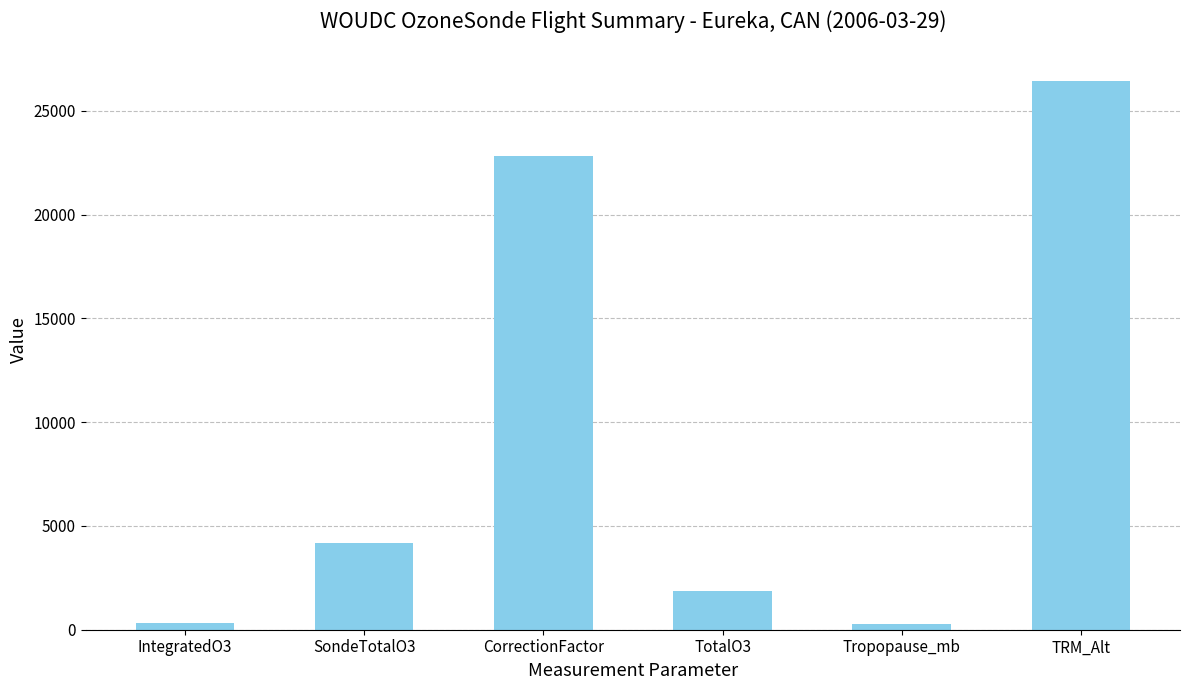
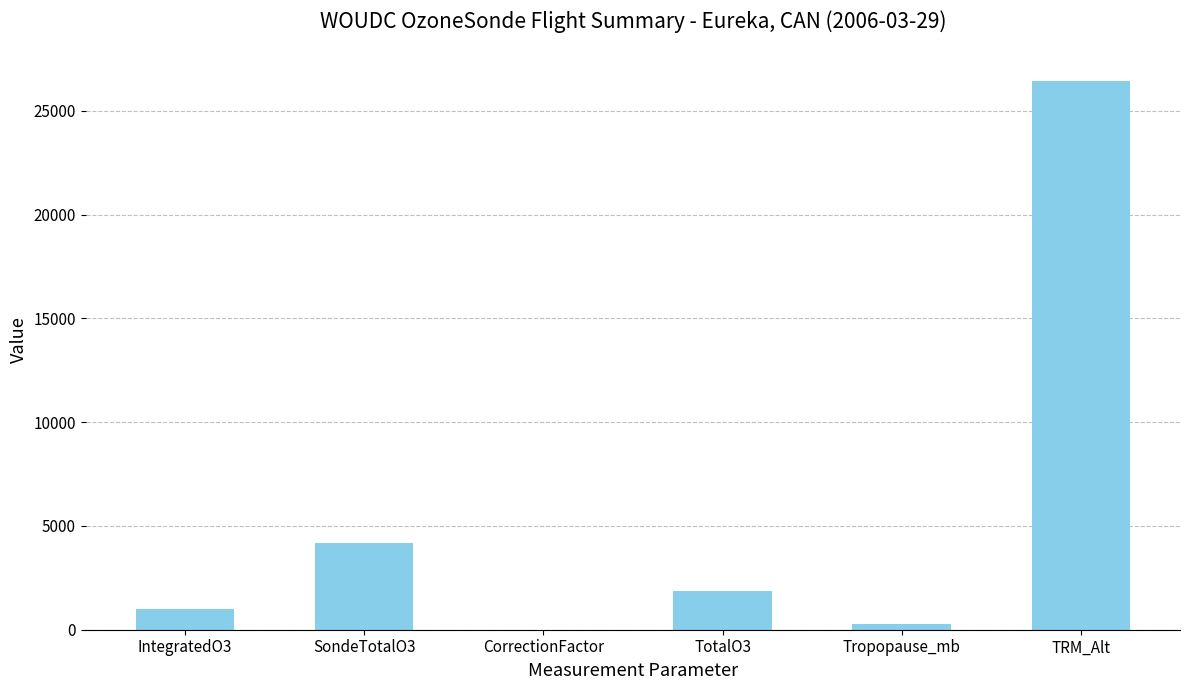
IntegratedO3: 300 -> 1000
CorrectionFactor: 22800 -> 0
